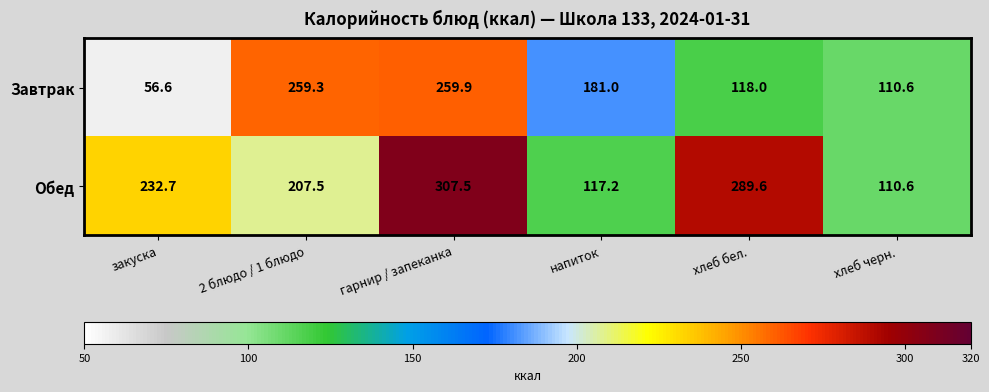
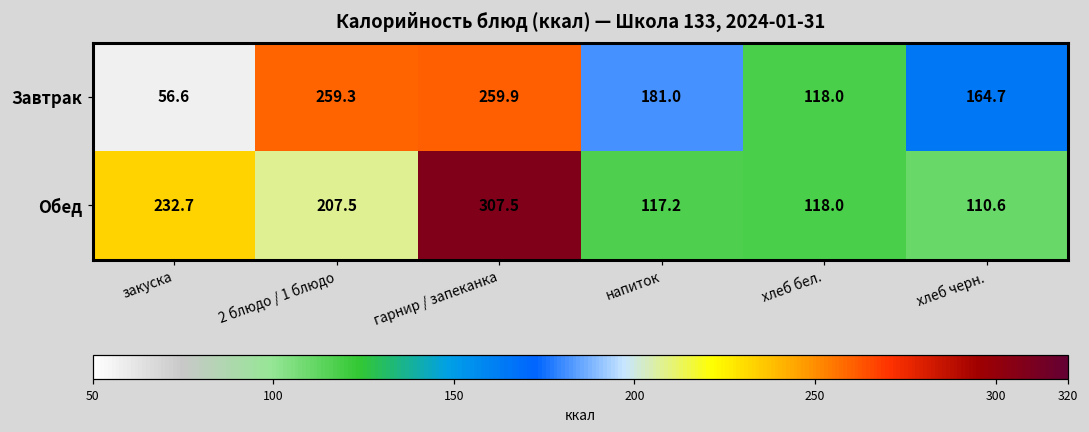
Завтрак, хлеб черн.: 110.6 -> 164.7
Обед, хлеб бел.: 289.6 -> 118.0
